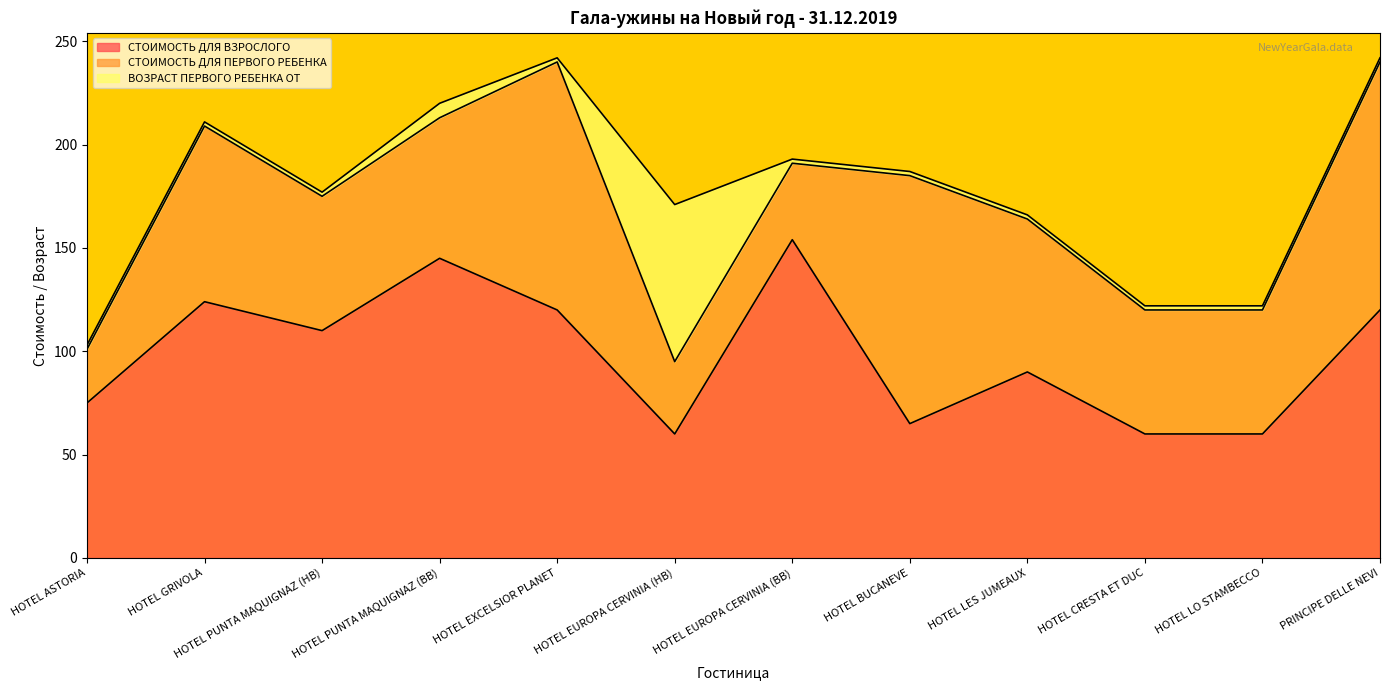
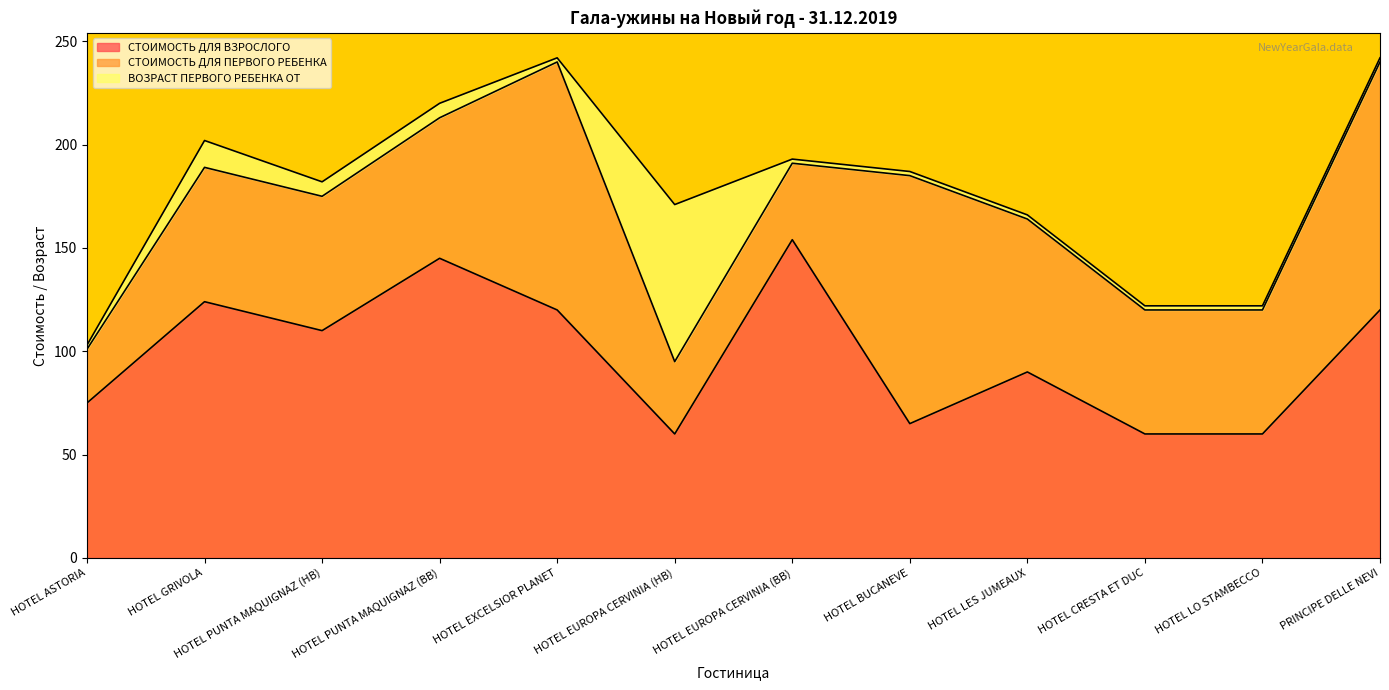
СТОИМОСТЬ ДЛЯ ПЕРВОГО РЕБЕНКА, HOTEL GRIVOLA: 85 -> 65
ВОЗРАСТ ПЕРВОГО РЕБЕНКА ОТ, HOTEL GRIVOLA: 2 -> 13
ВОЗРАСТ ПЕРВОГО РЕБЕНКА ОТ, HOTEL PUNTA MAQUIGNAZ (HB): 2 -> 7
